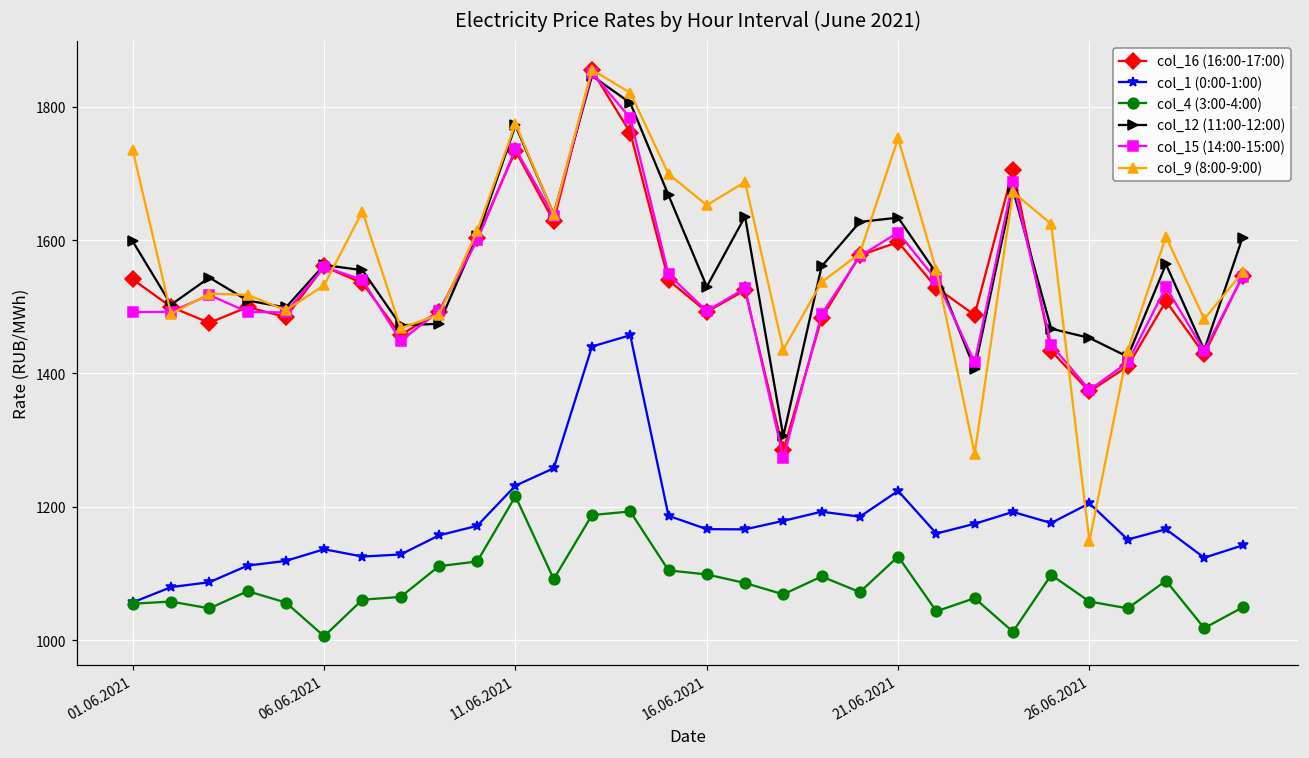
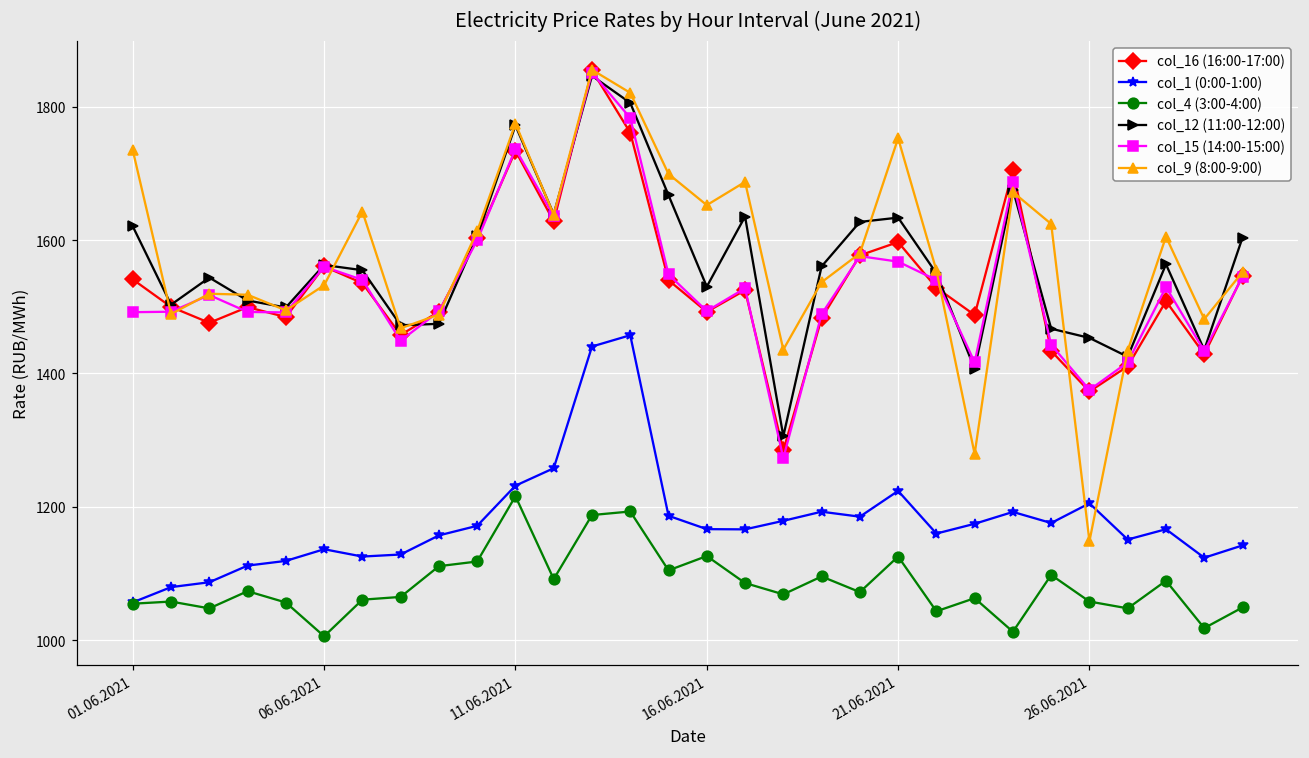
col_12 (11:00-12:00), 01.06.2021: 1600 -> 1620
col_4 (3:00-4:00), 16.06.2021: 1100 -> 1130
col_15 (14:00-15:00), 21.06.2021: 1610 -> 1570
